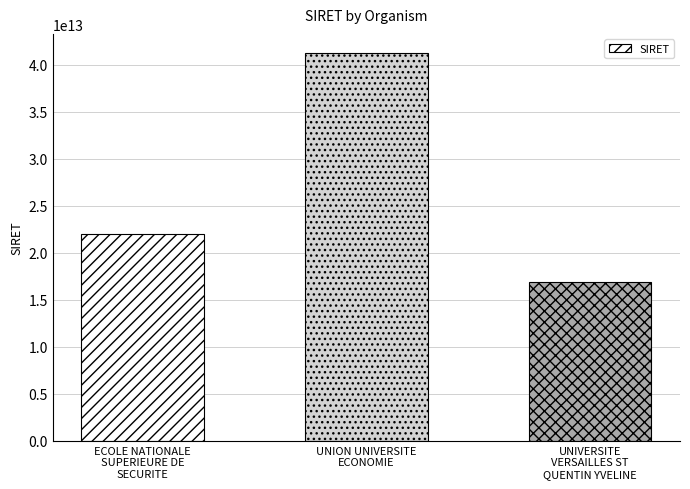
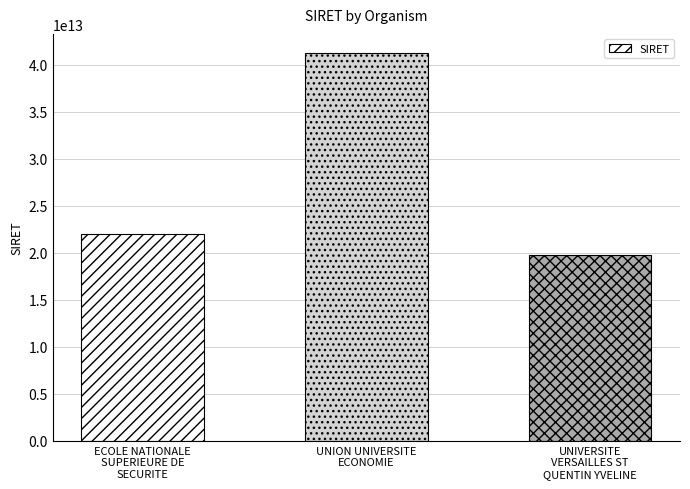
UNIVERSITE VERSAILLES ST QUENTIN YVELINE: 17000000000000 -> 20000000000000
